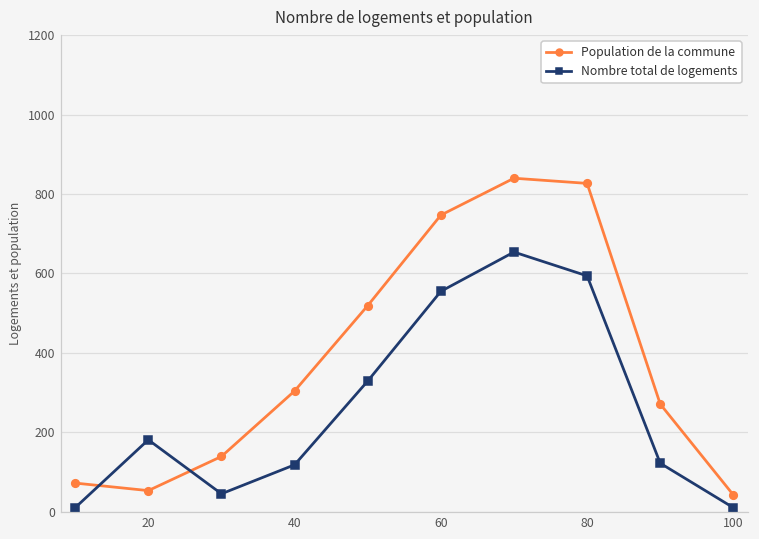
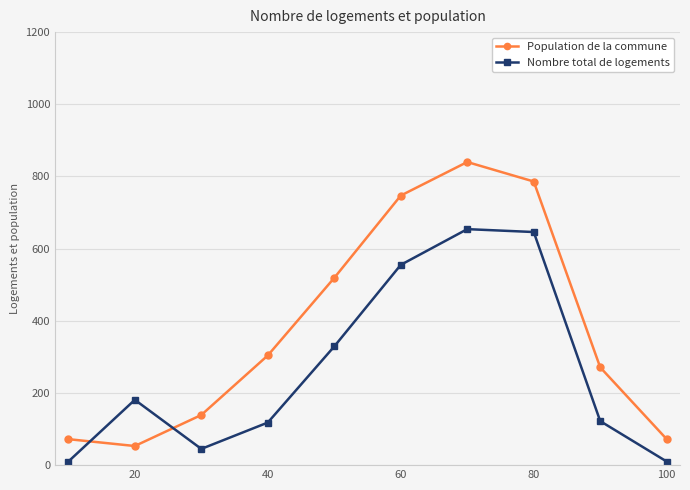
Population de la commune, 80: 830 -> 790
Nombre total de logements, 80: 590 -> 650
Population de la commune, 100: 40 -> 70
